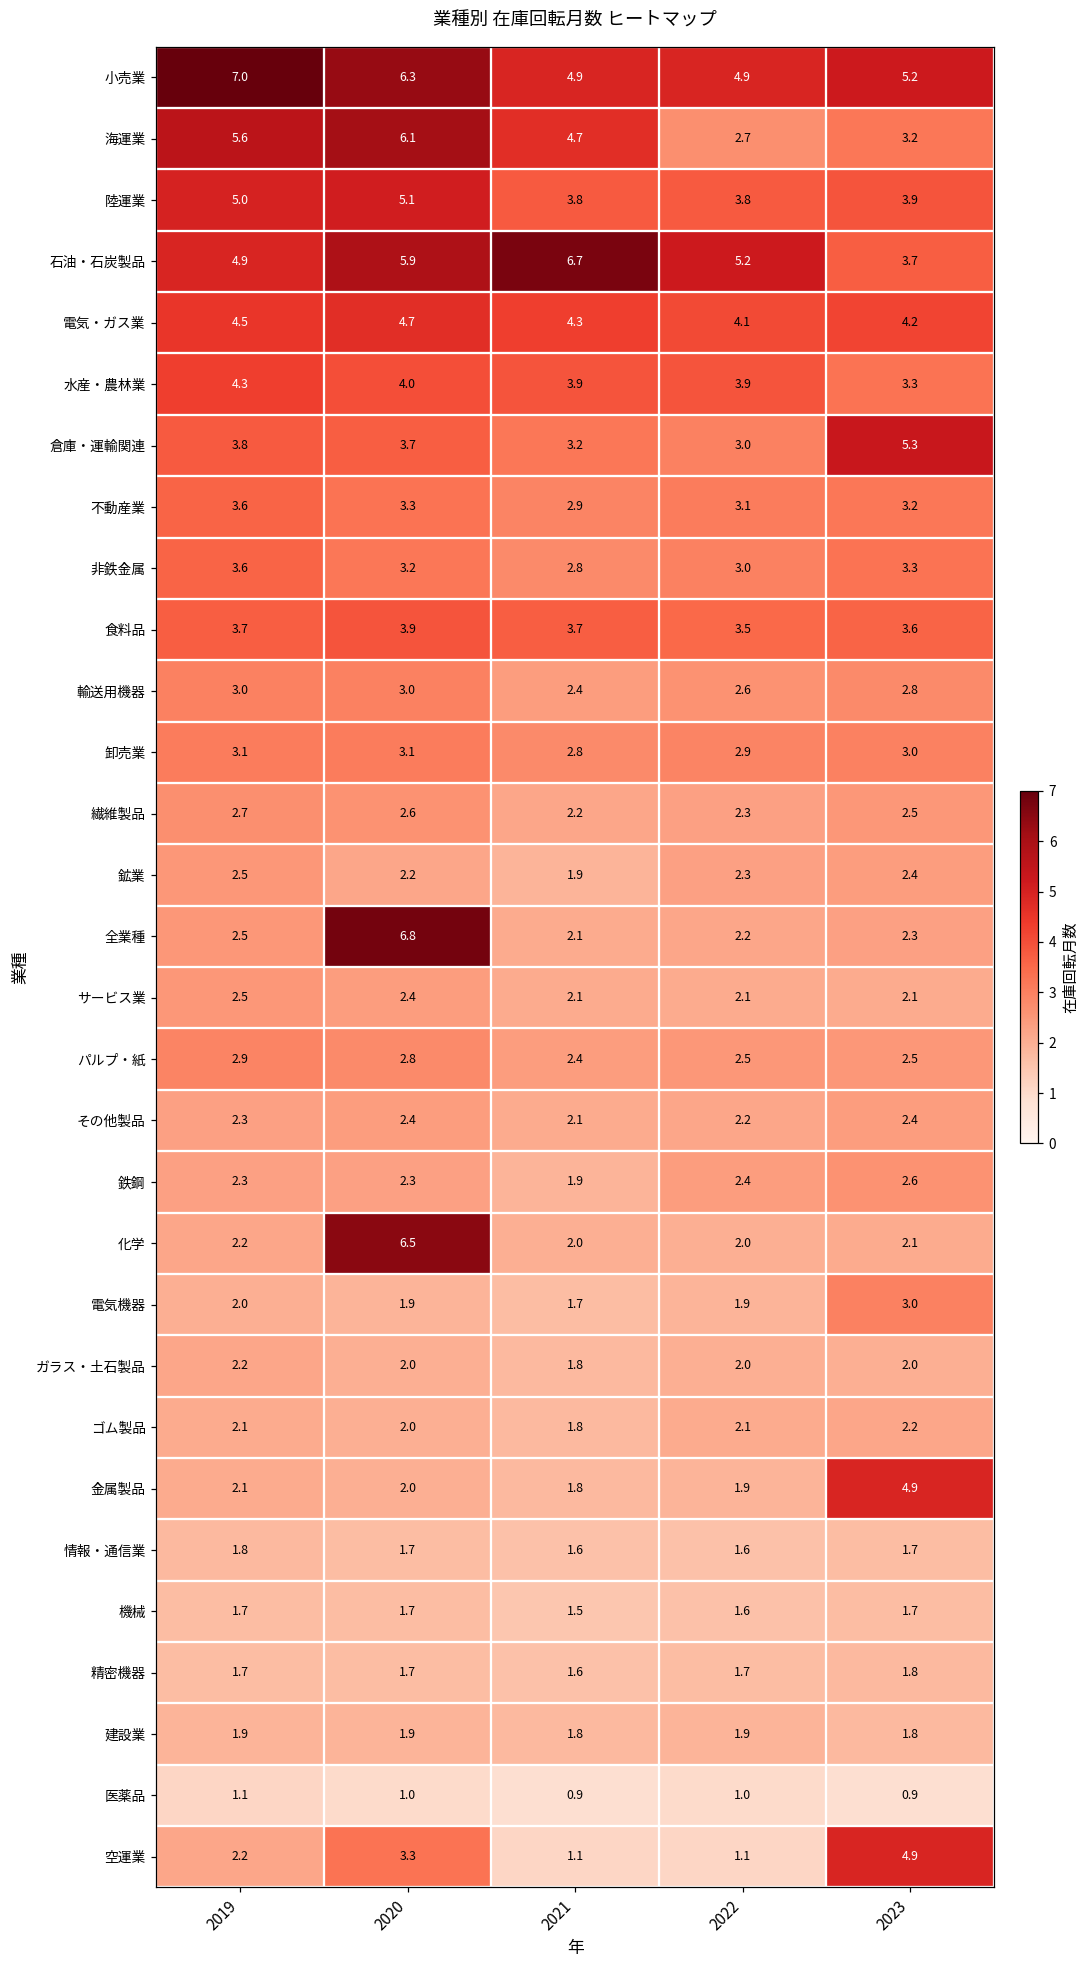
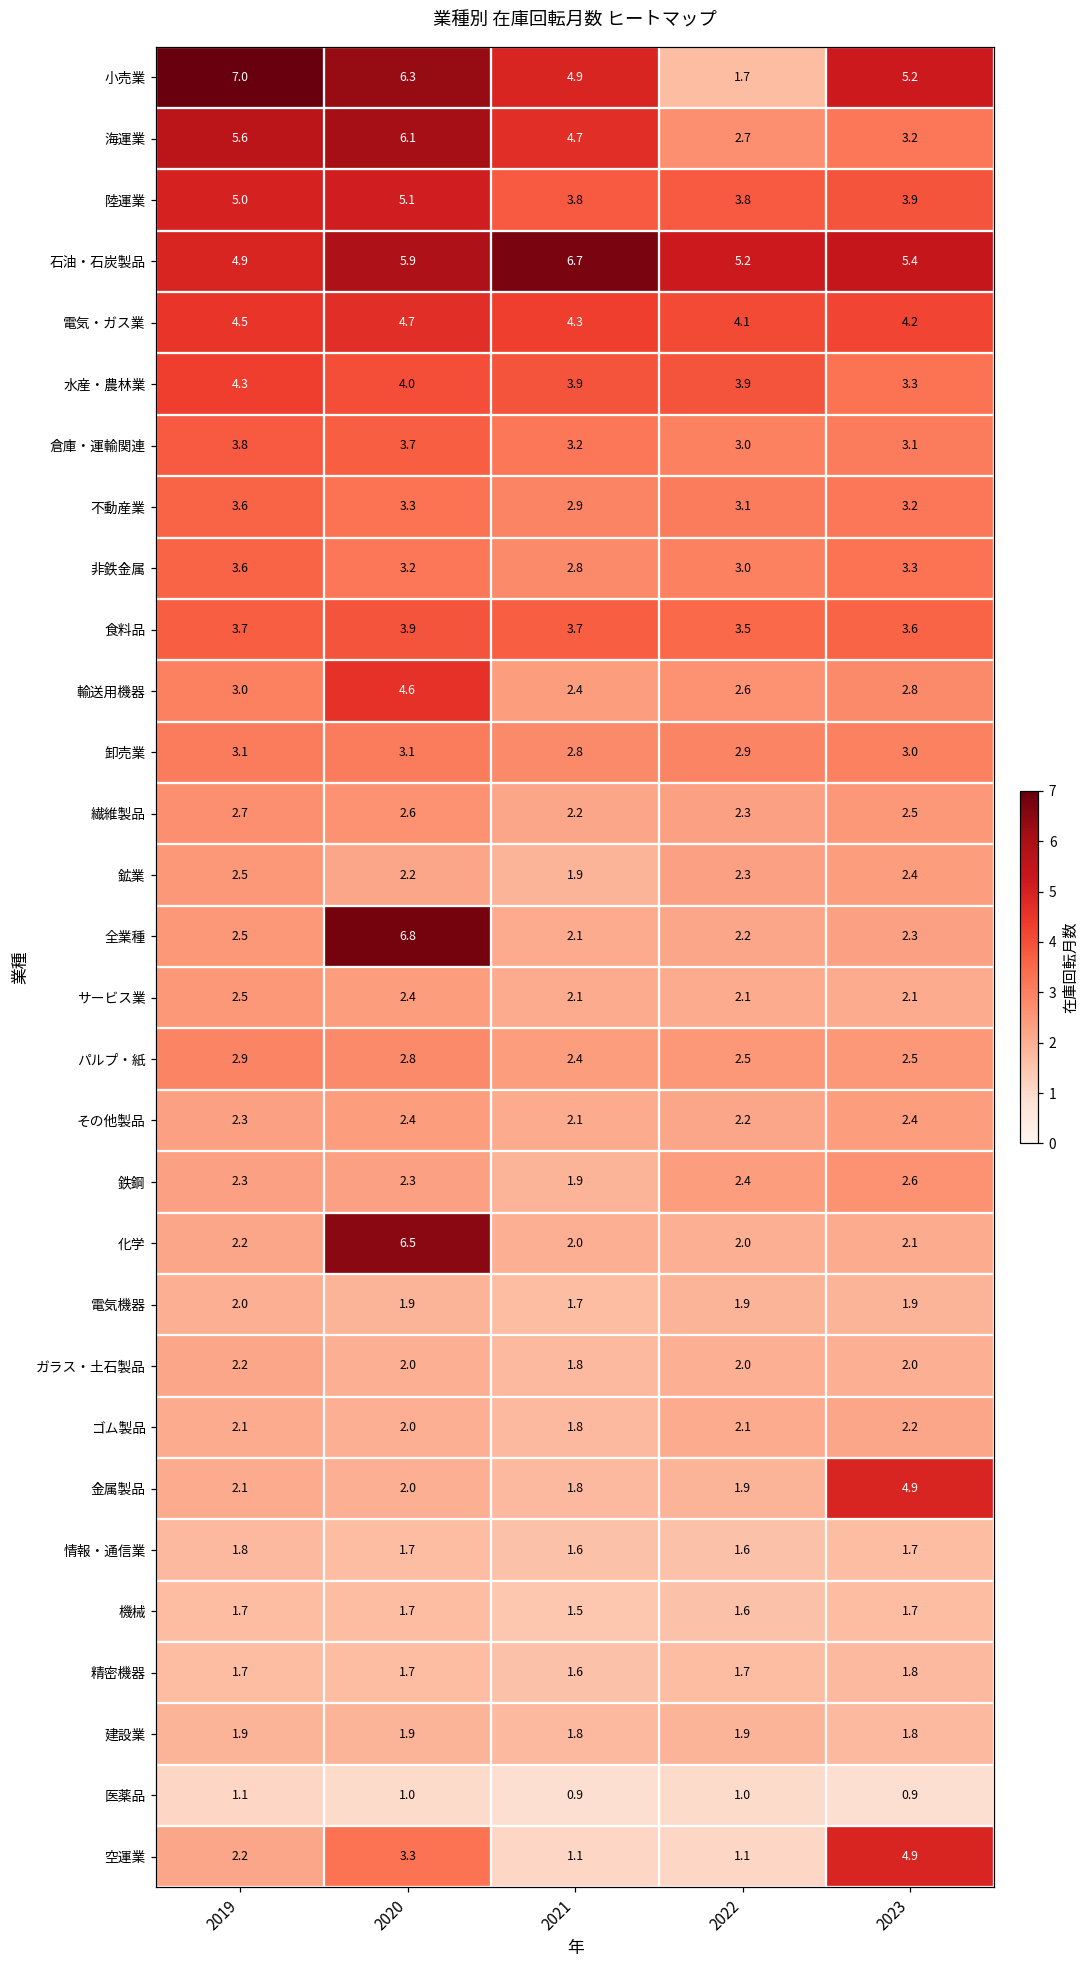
小売業, 2022: 4.9 -> 1.7
石油・石炭製品, 2023: 3.7 -> 5.4
倉庫・運輸関連, 2023: 5.3 -> 3.1
輸送用機器, 2020: 3.0 -> 4.6
電気機器, 2023: 3.0 -> 1.9
